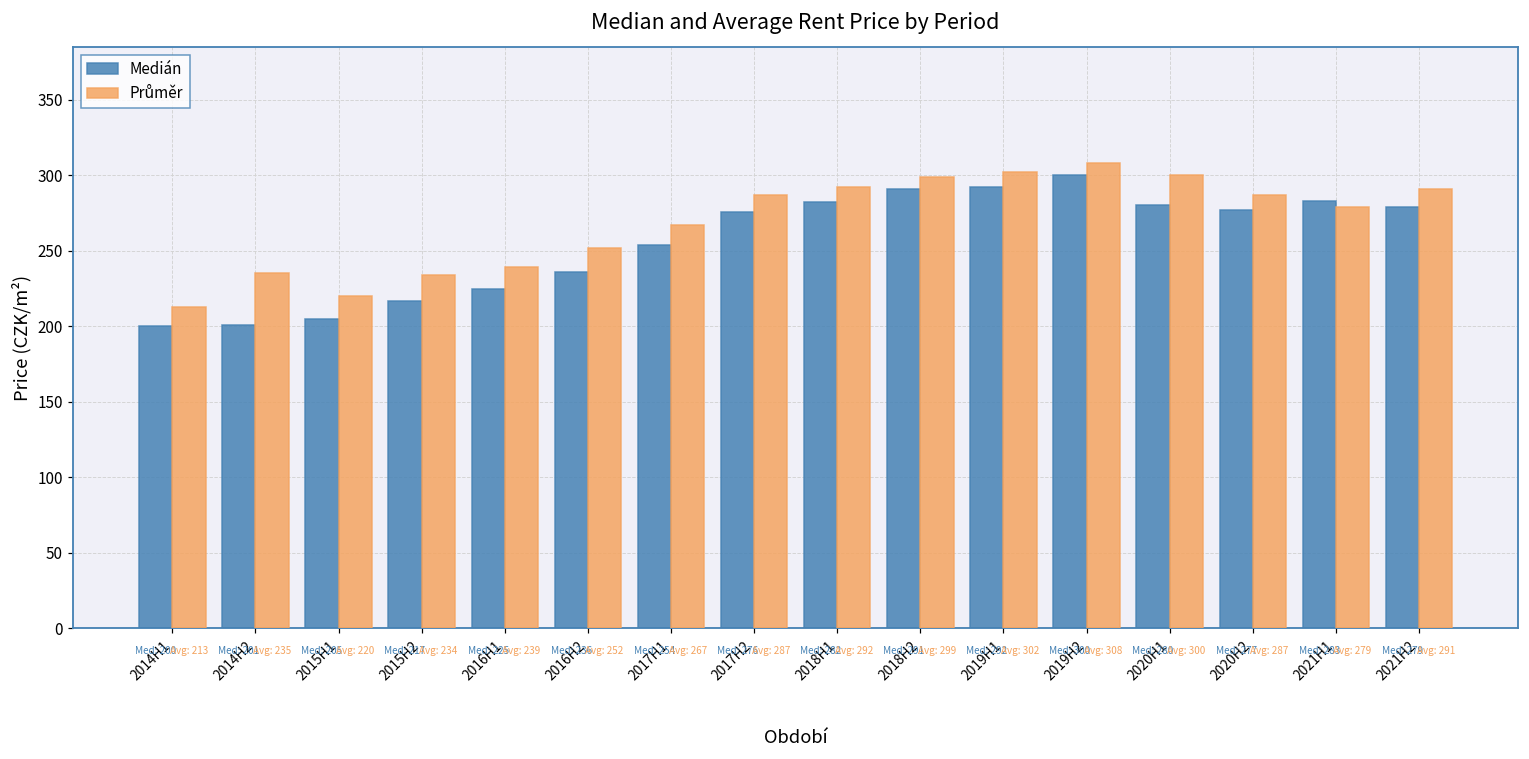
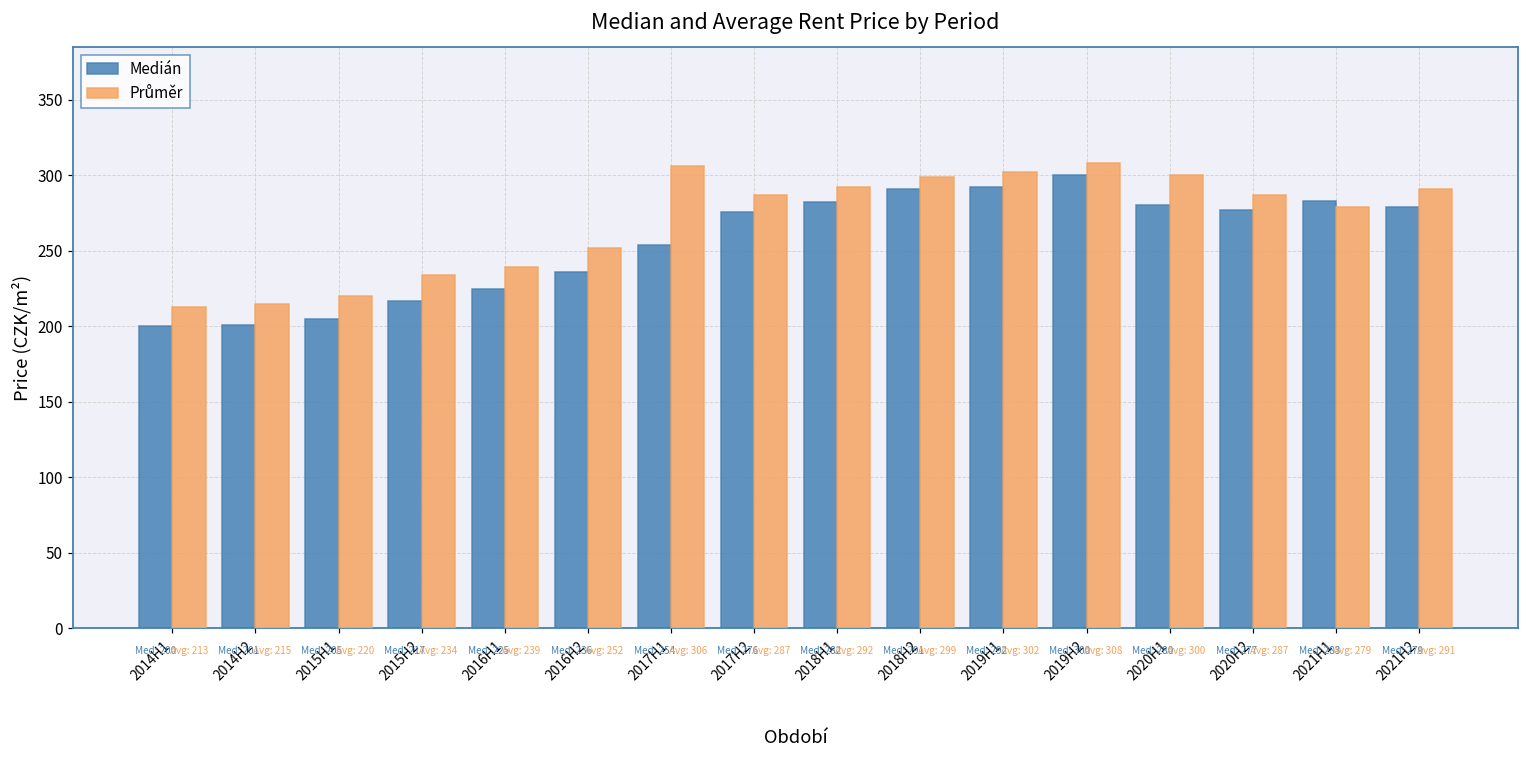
Průměr, 2014H2: 235 -> 215
Průměr, 2017H1: 267 -> 306
